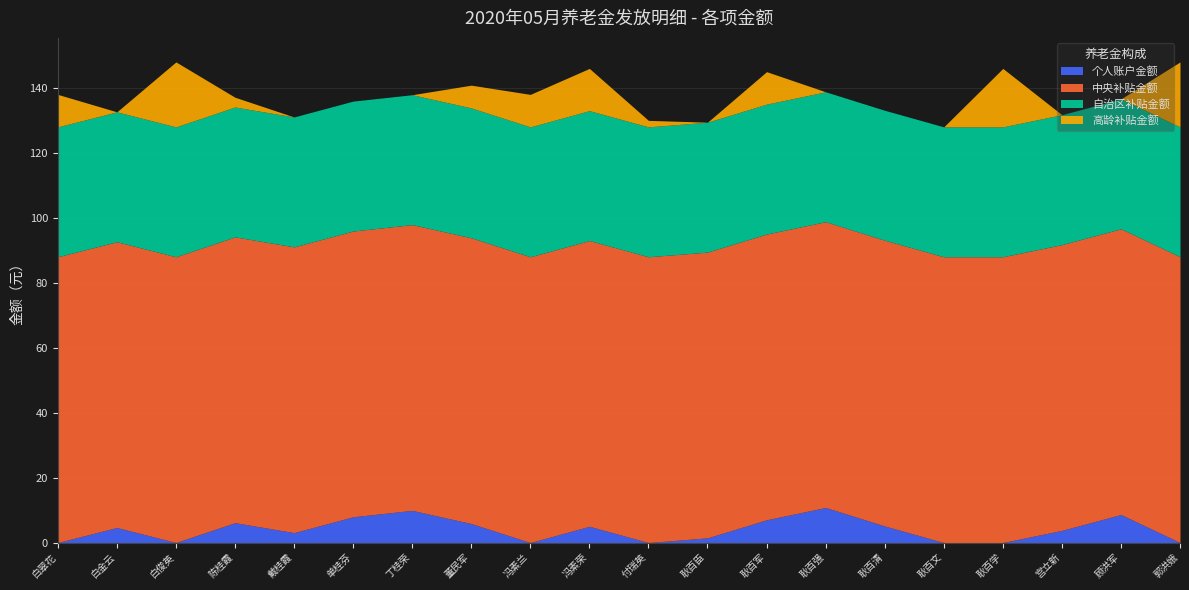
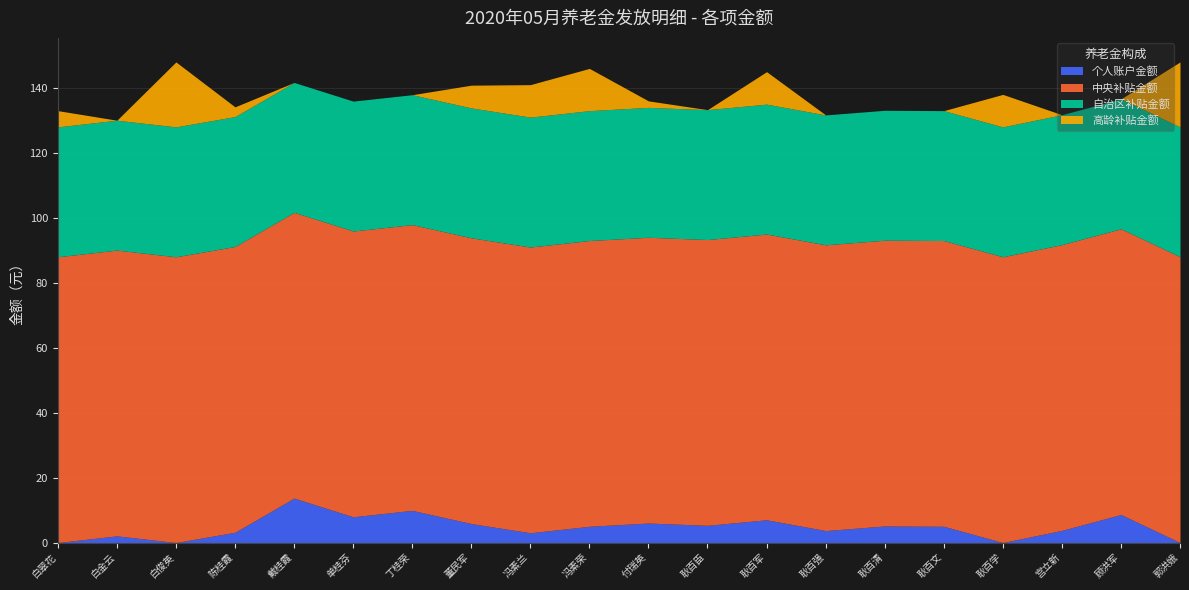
高龄补贴金额, 白翠花: 10 -> 5
个人账户金额, 白金云: 5 -> 2
个人账户金额, 陈桂霞: 6 -> 3
个人账户金额, 戴桂霞: 3 -> 14
个人账户金额, 冯素兰: 0 -> 3
个人账户金额, 付瑞英: 0 -> 6
个人账户金额, 耿百臣: 1 -> 5
个人账户金额, 耿百强: 11 -> 4
个人账户金额, 耿百文: 0 -> 5
高龄补贴金额, 耿百学: 18 -> 10
